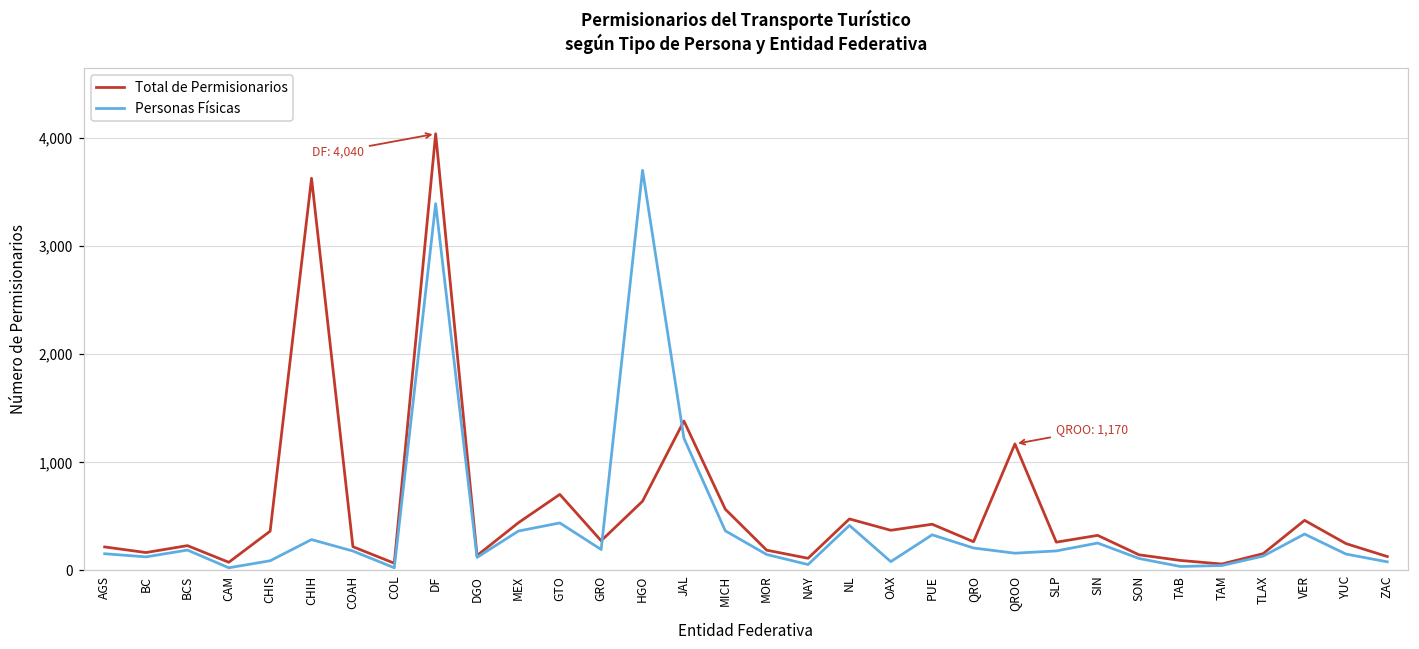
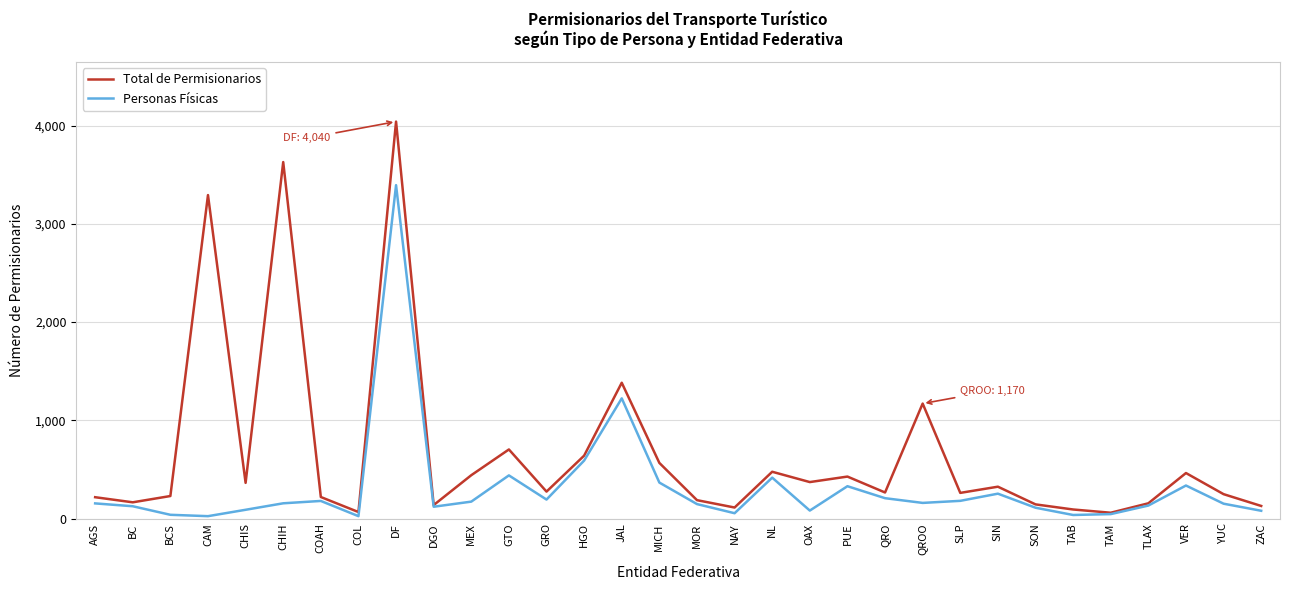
Personas Físicas, BCS: 200 -> 0
Total de Permisionarios, CAM: 100 -> 3,300
Personas Físicas, CHIH: 300 -> 200
Personas Físicas, MEX: 400 -> 200
Personas Físicas, HGO: 3,700 -> 600
